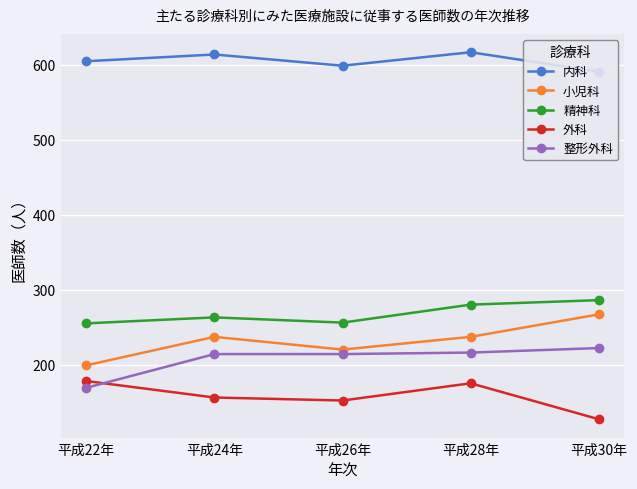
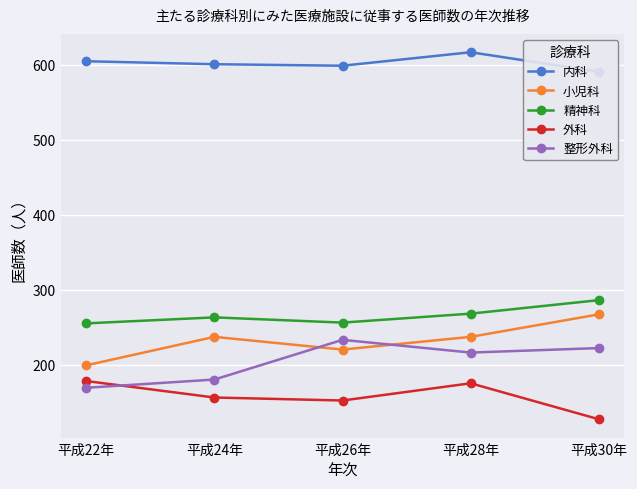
内科, 平成24年: 610 -> 600
整形外科, 平成24年: 210 -> 180
整形外科, 平成26年: 210 -> 230
精神科, 平成28年: 280 -> 270
